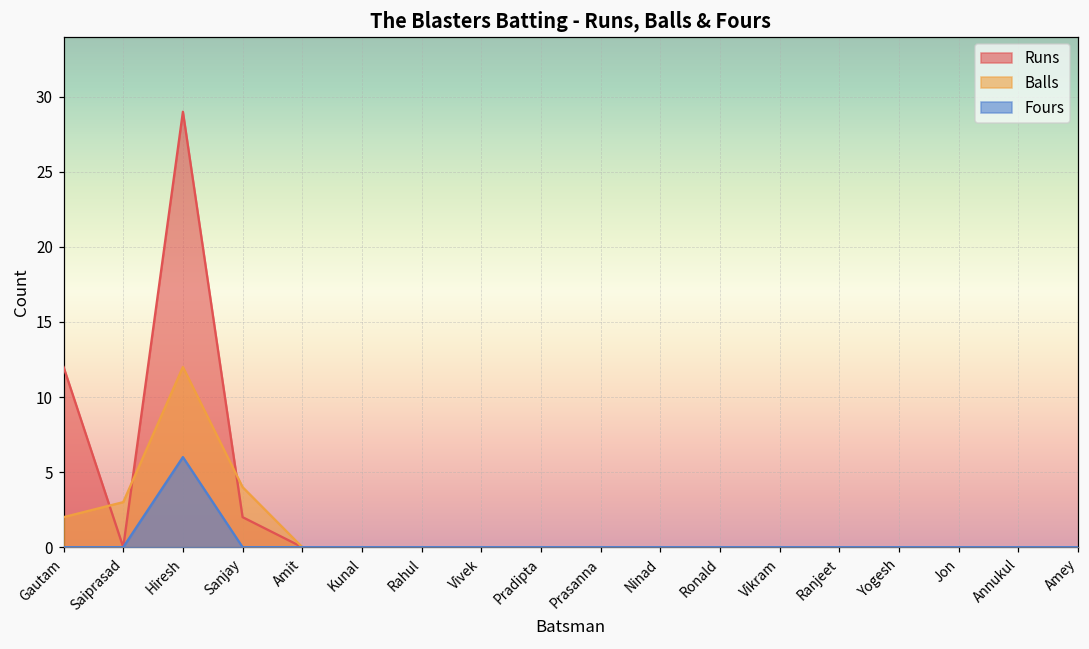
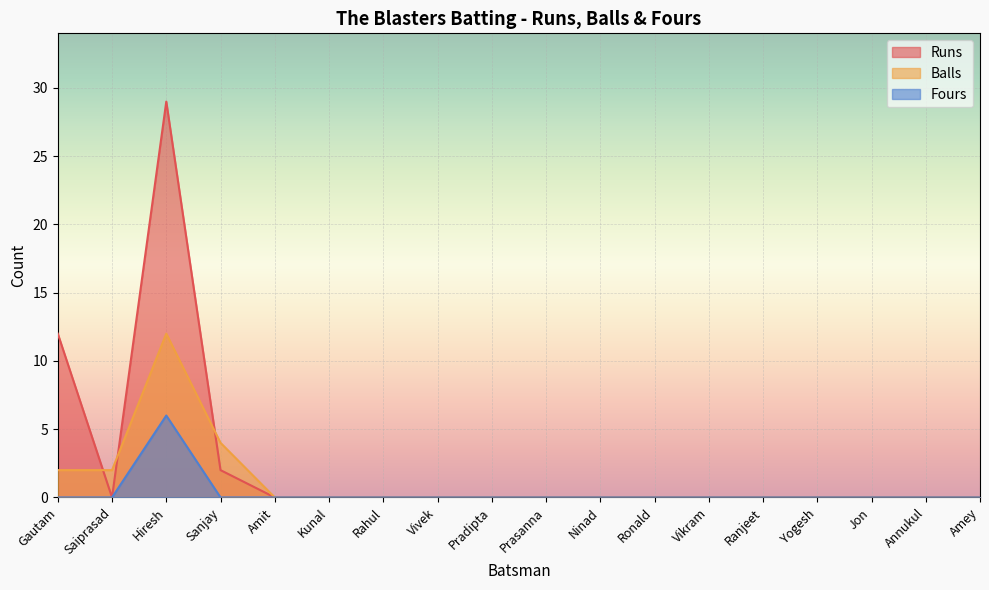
Balls, Saiprasad: 3 -> 2
